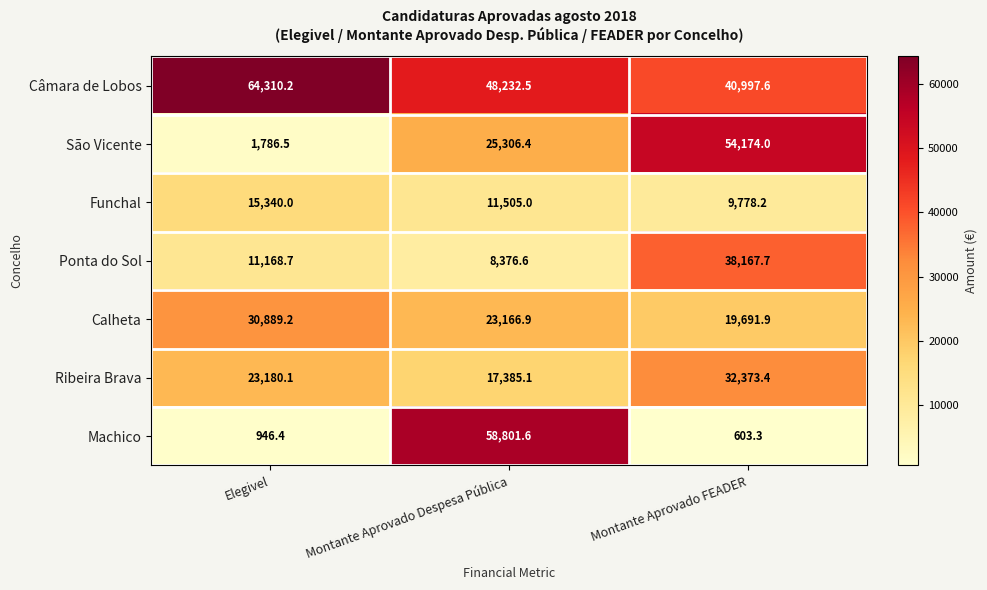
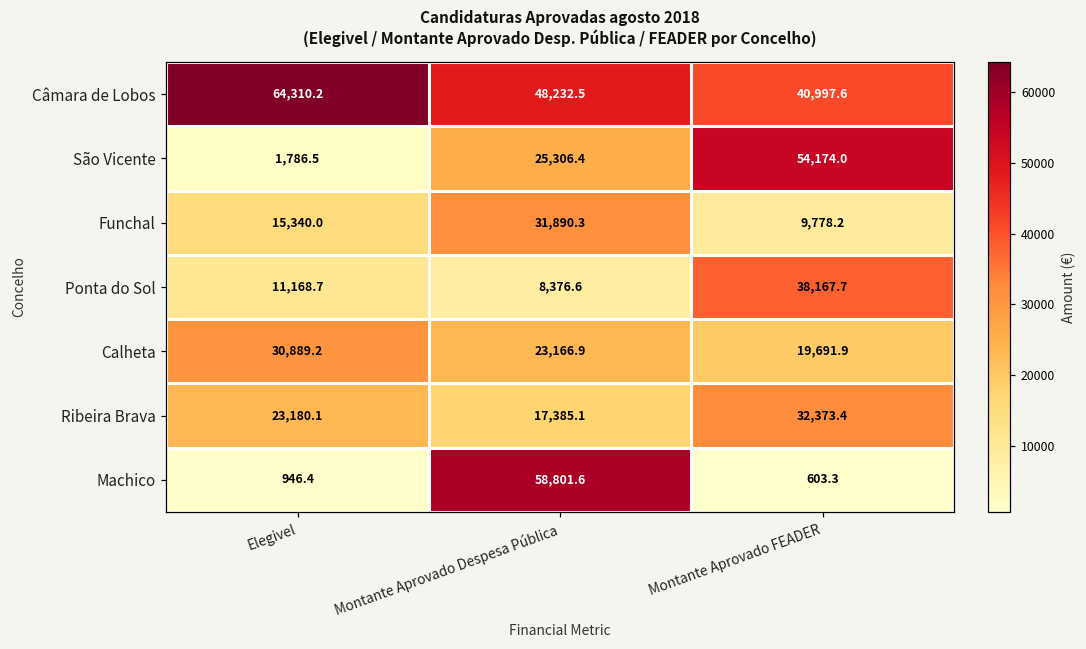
Funchal, Montante Aprovado Despesa Pública: 11,505.0 -> 31,890.3
